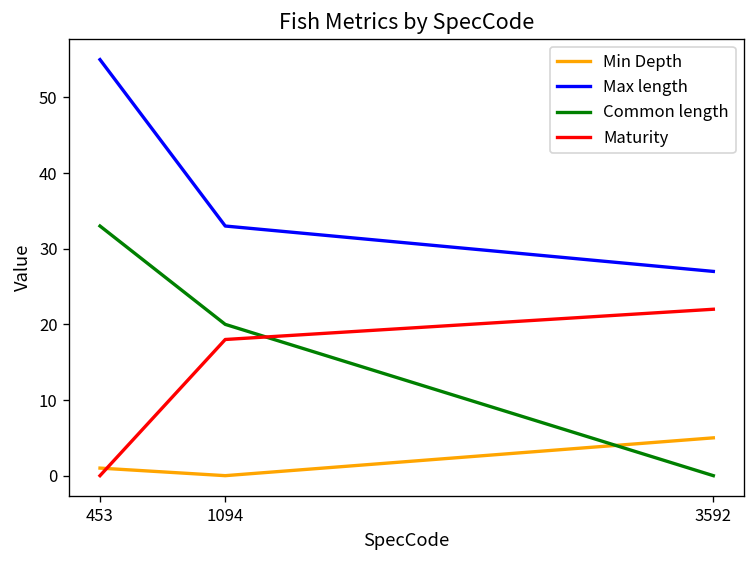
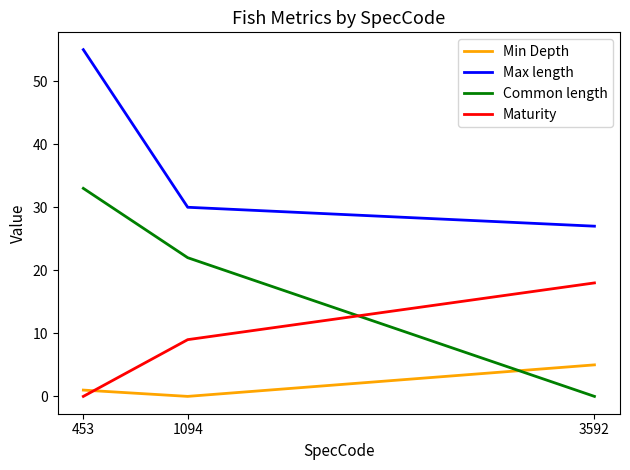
Max length, 1094: 33 -> 30
Common length, 1094: 20 -> 22
Maturity, 1094: 18 -> 9
Maturity, 3592: 22 -> 18
